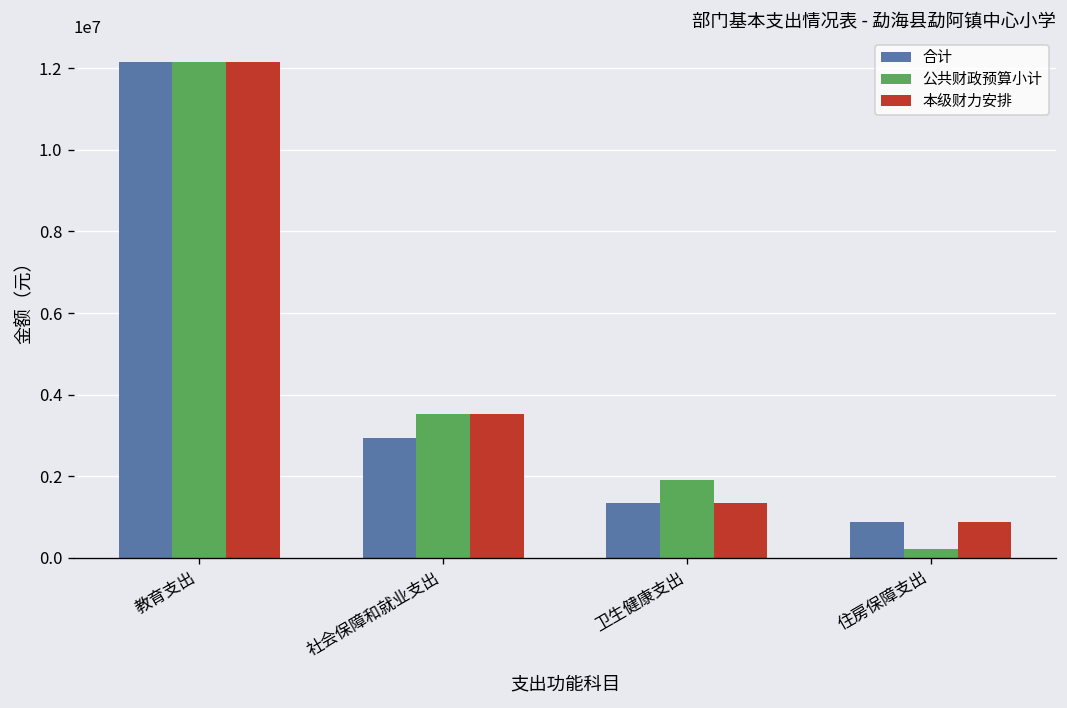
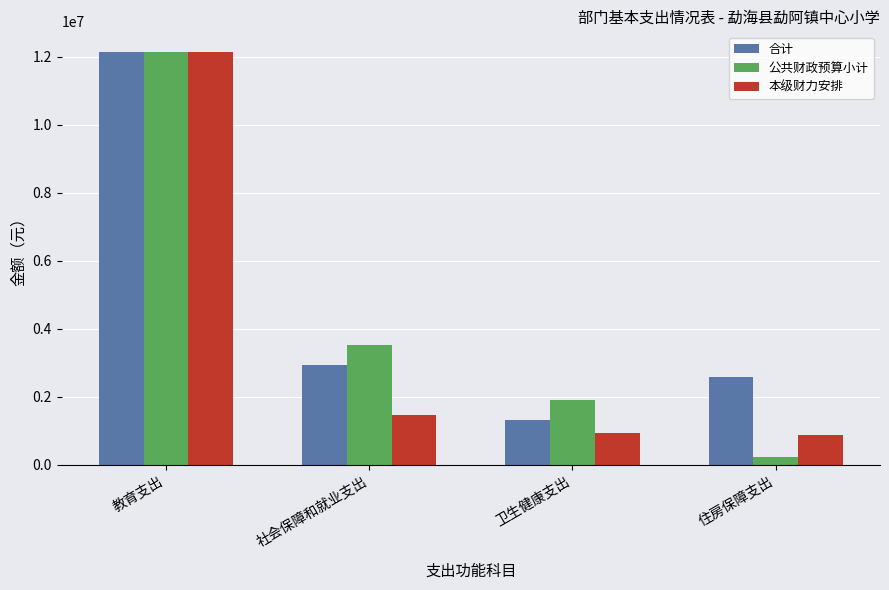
本级财力安排, 社会保障和就业支出: 3500000 -> 1500000
本级财力安排, 卫生健康支出: 1300000 -> 900000
合计, 住房保障支出: 900000 -> 2600000
